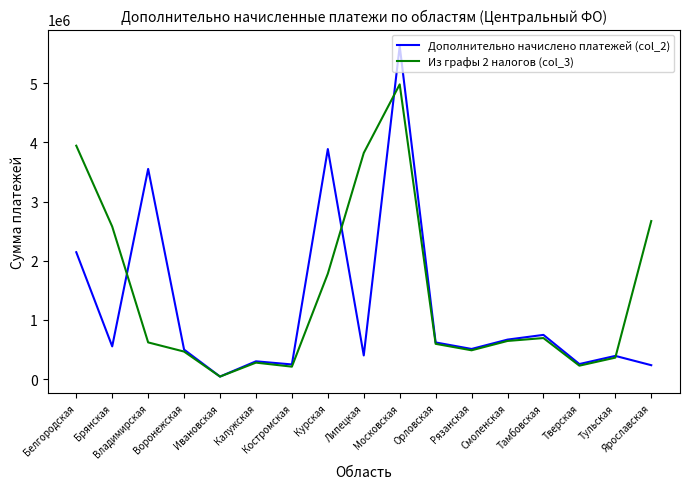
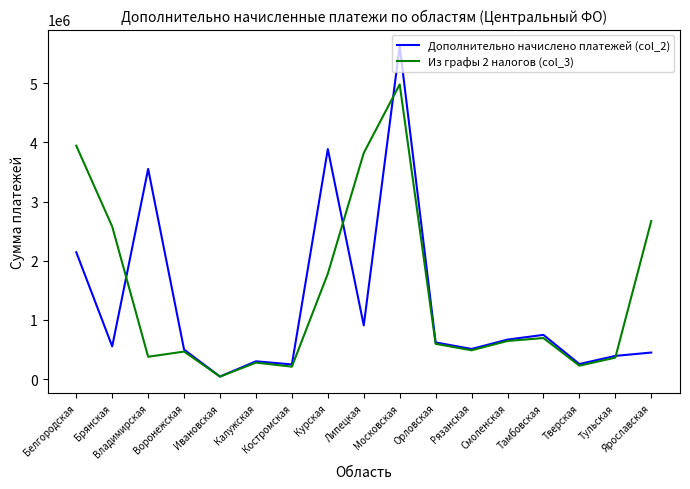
Из графы 2 налогов (col_3), Владимирская: 600000 -> 400000
Дополнительно начислено платежей (col_2), Липецкая: 400000 -> 900000
Дополнительно начислено платежей (col_2), Ярославская: 200000 -> 400000
